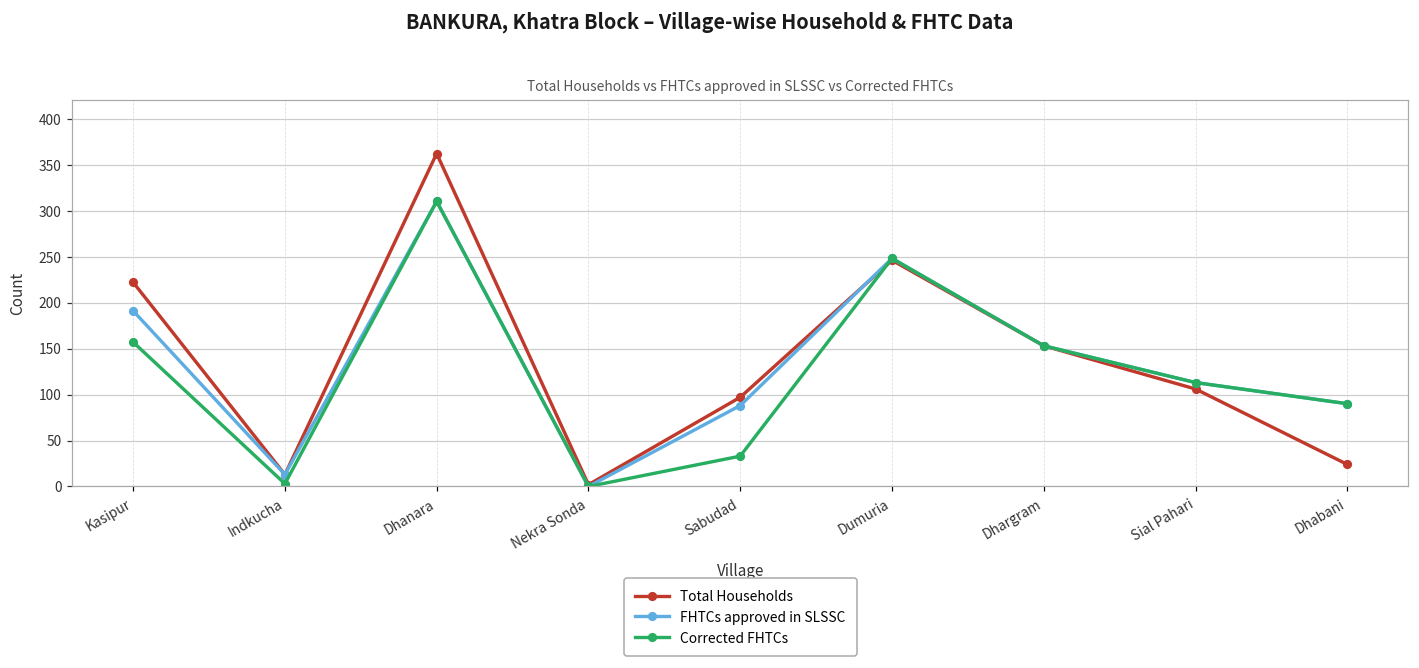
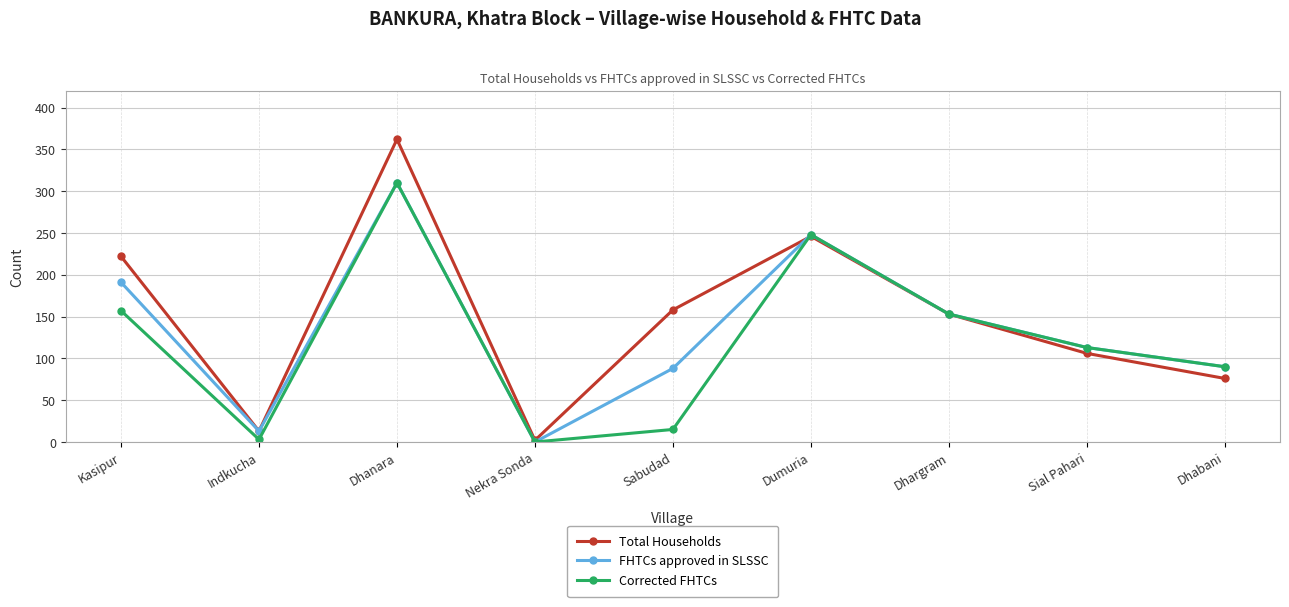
Total Households, Sabudad: 100 -> 160
Corrected FHTCs, Sabudad: 30 -> 20
Total Households, Dhabani: 20 -> 80
